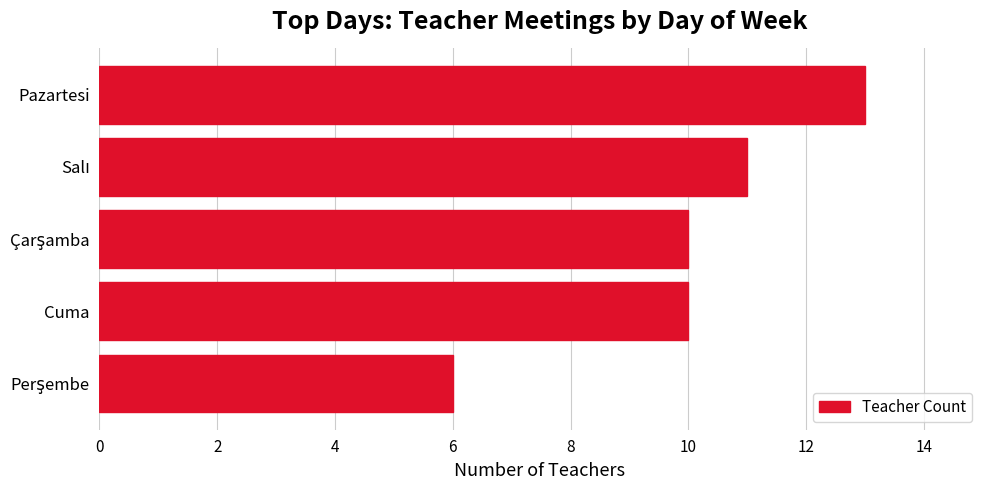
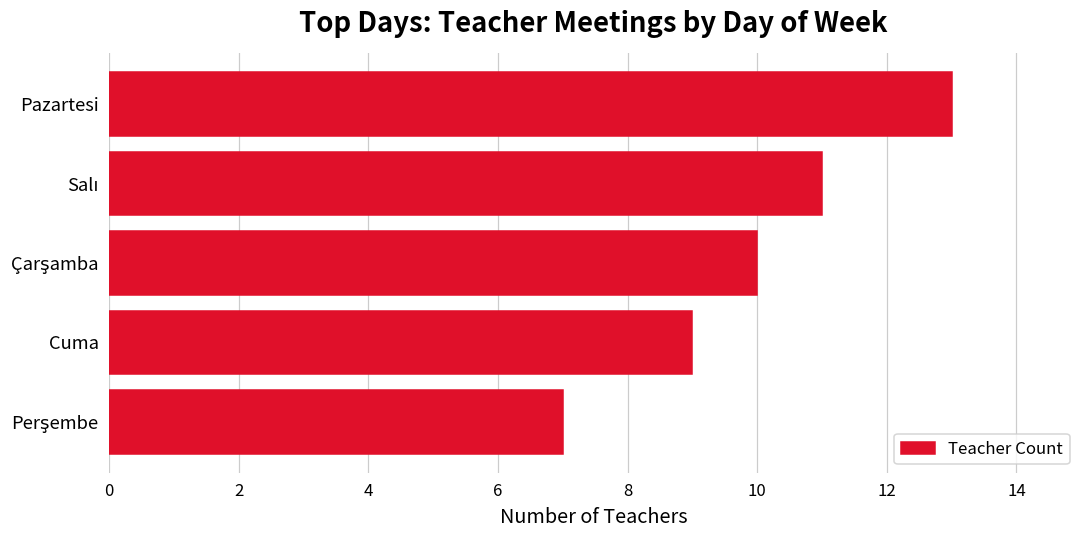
Cuma: 10 -> 9
Perşembe: 6 -> 7
